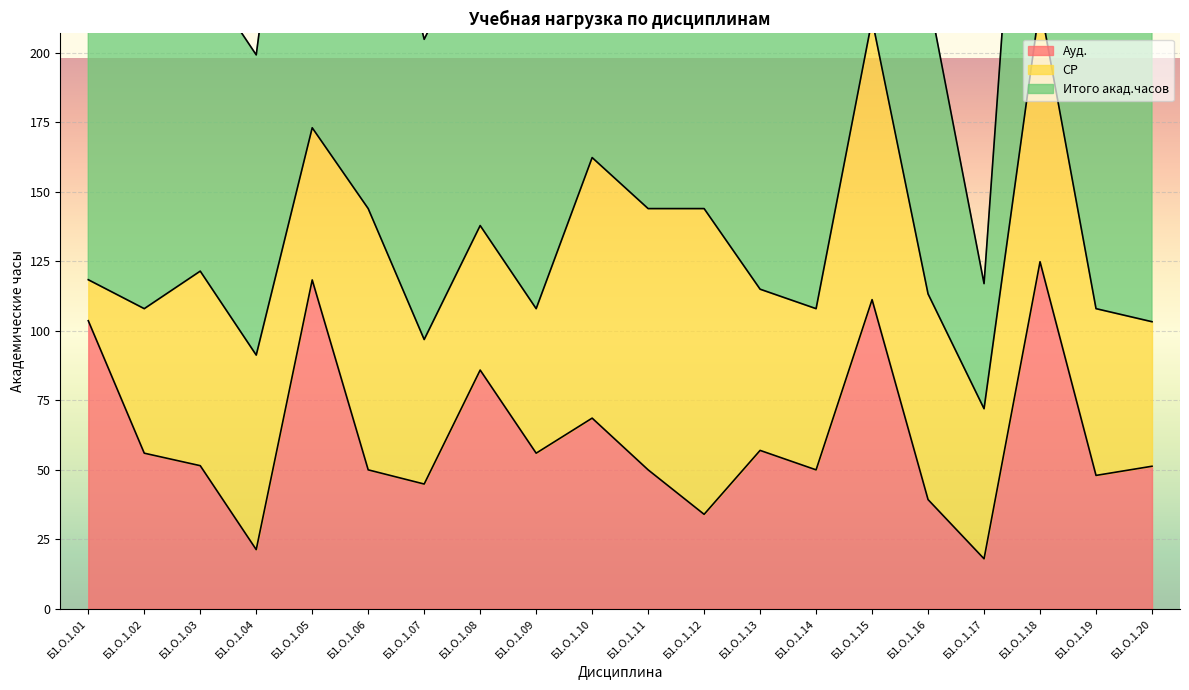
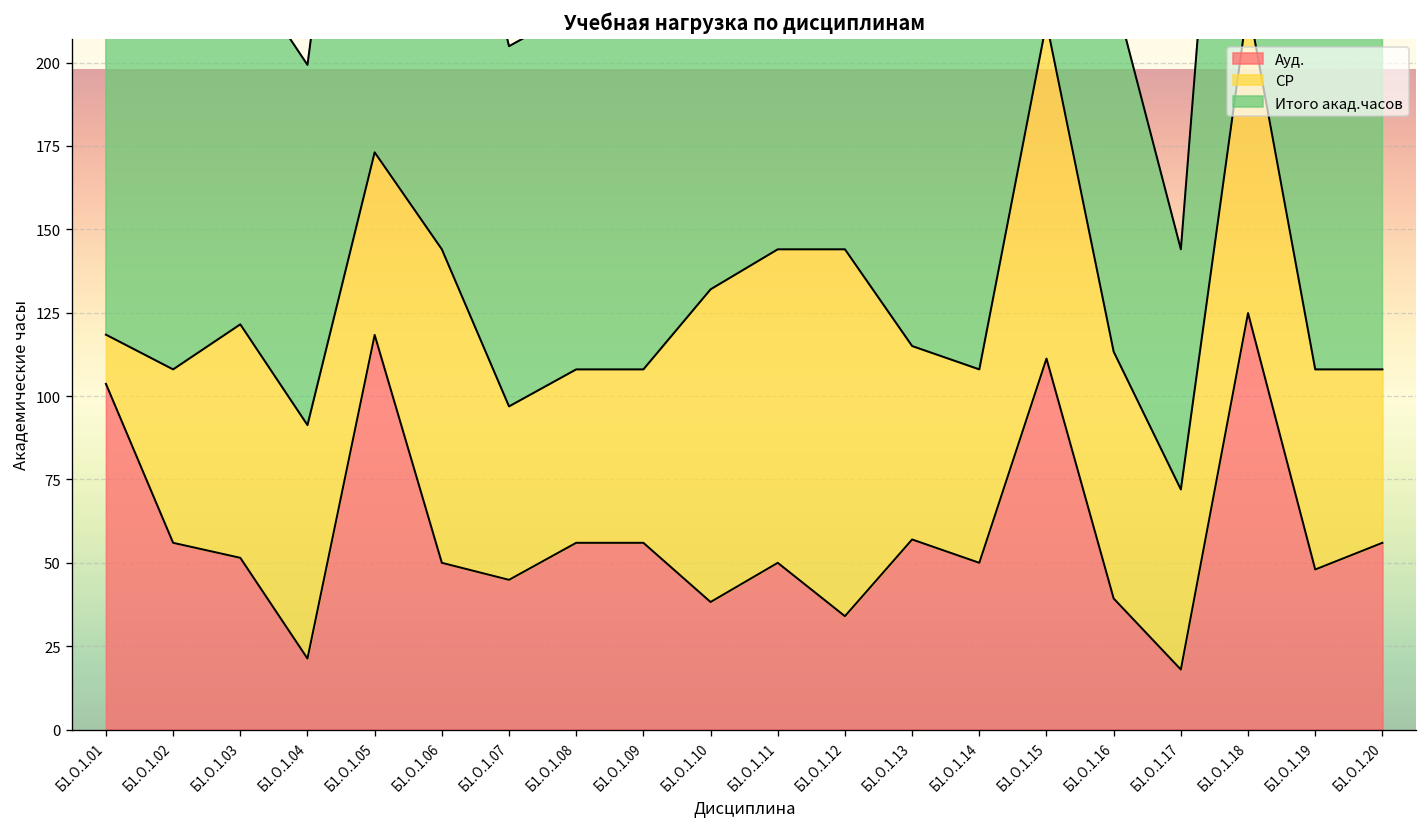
Ауд., Б1.О.1.08: 86 -> 56
Ауд., Б1.О.1.10: 69 -> 38
Итого акад.часов, Б1.О.1.17: 45 -> 72
Ауд., Б1.О.1.20: 51 -> 56
